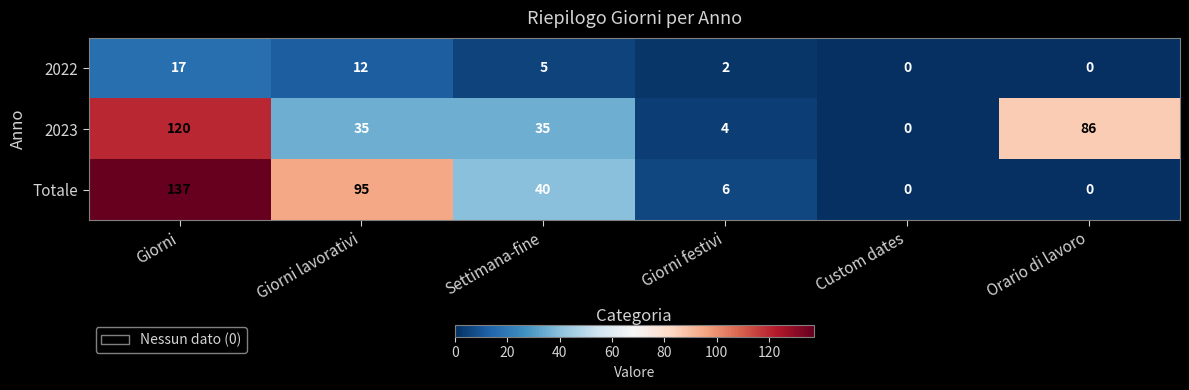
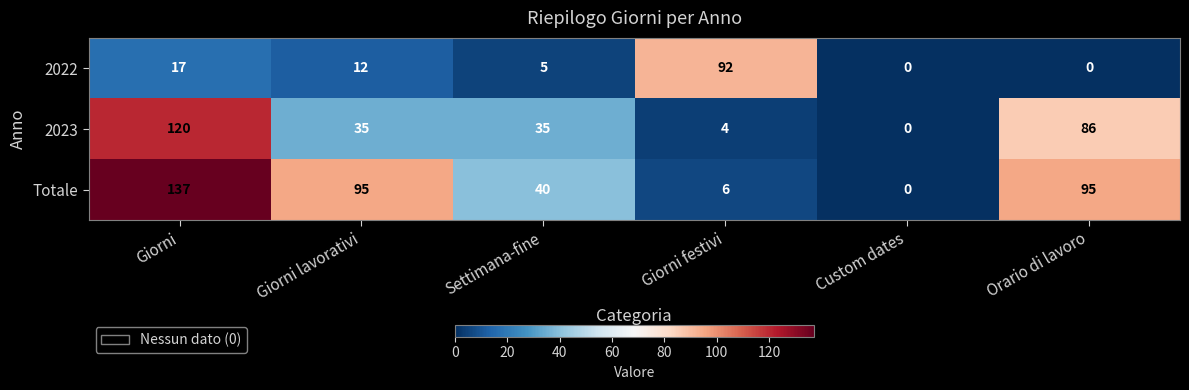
2022, Giorni festivi: 2 -> 92
Totale, Orario di lavoro: 0 -> 95
